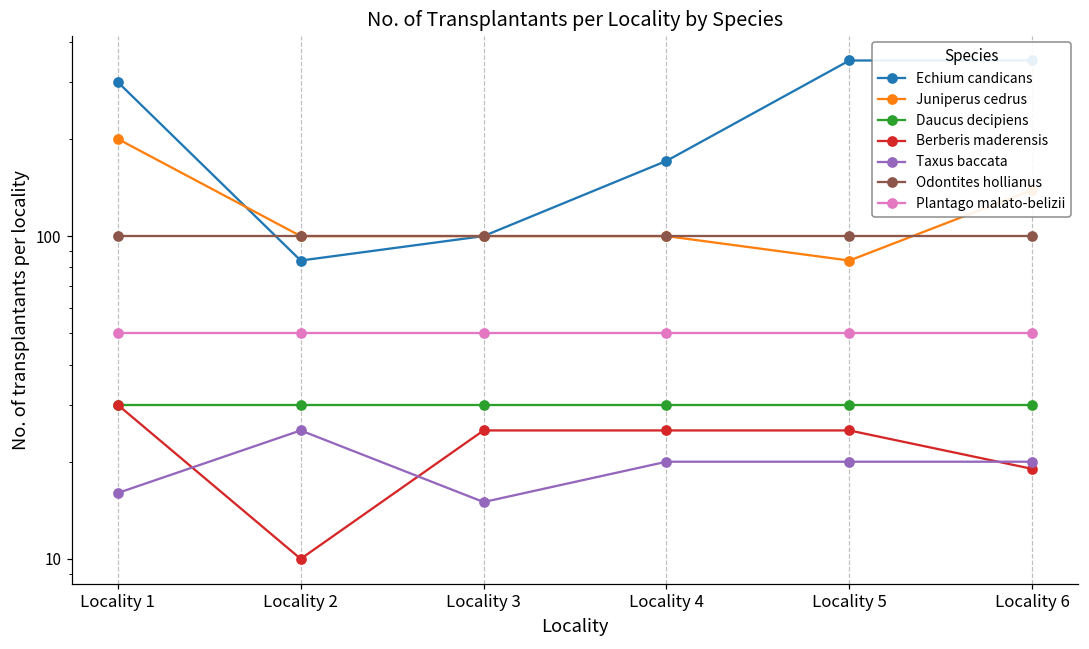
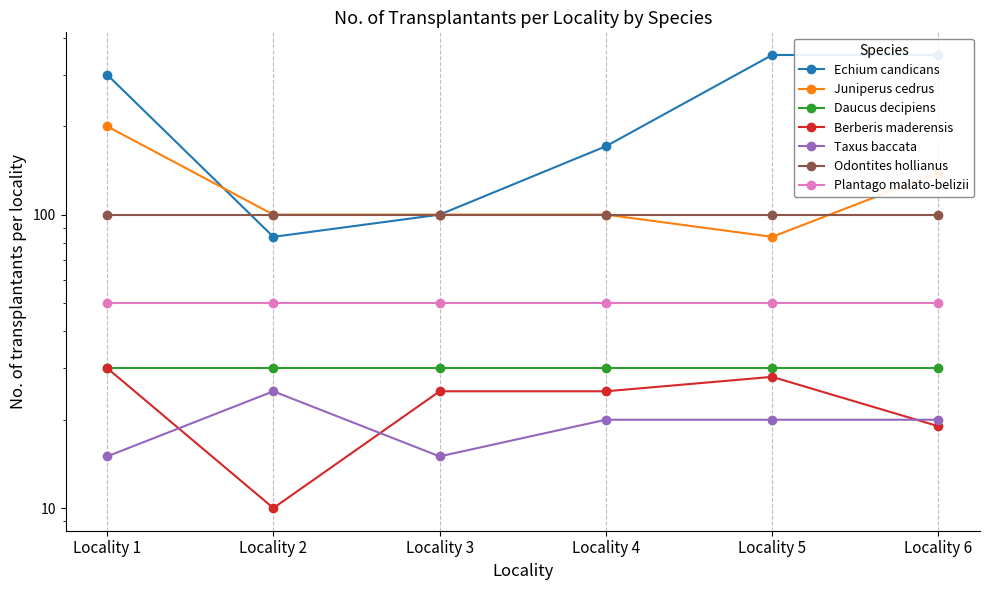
Taxus baccata, Locality 1: 16 -> 15
Berberis maderensis, Locality 5: 25 -> 28
